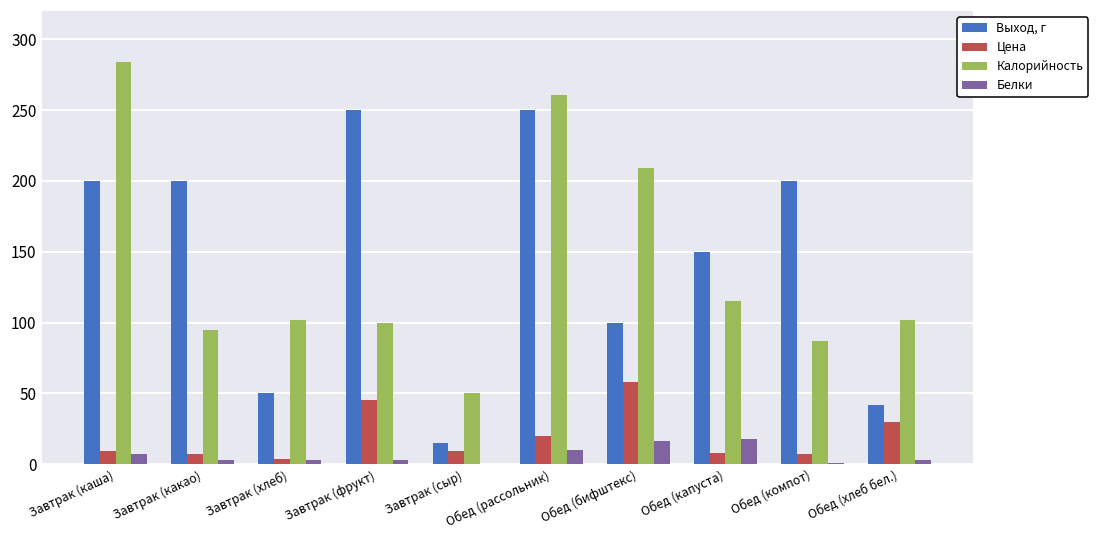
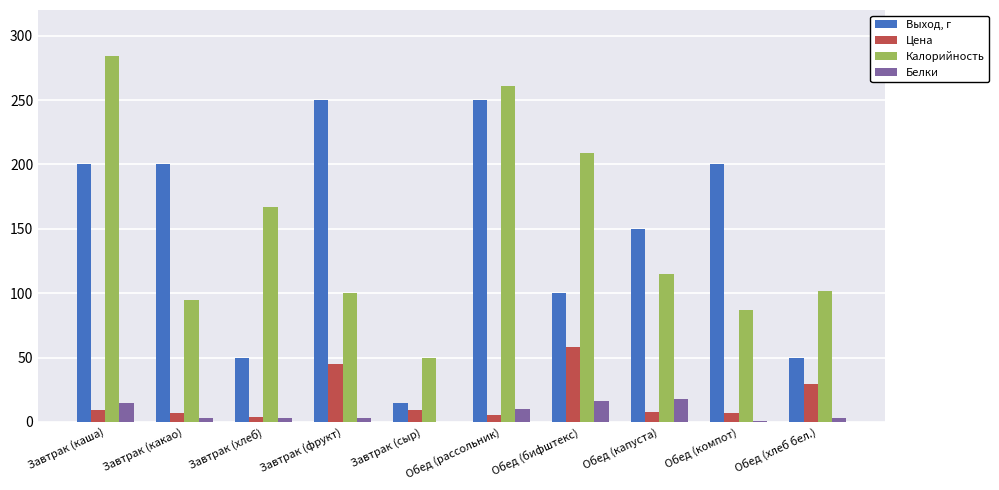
Белки, Завтрак (каша): 7 -> 15
Калорийность, Завтрак (хлеб): 102 -> 167
Цена, Обед (рассольник): 20 -> 5
Выход, г, Обед (хлеб бел.): 42 -> 50
